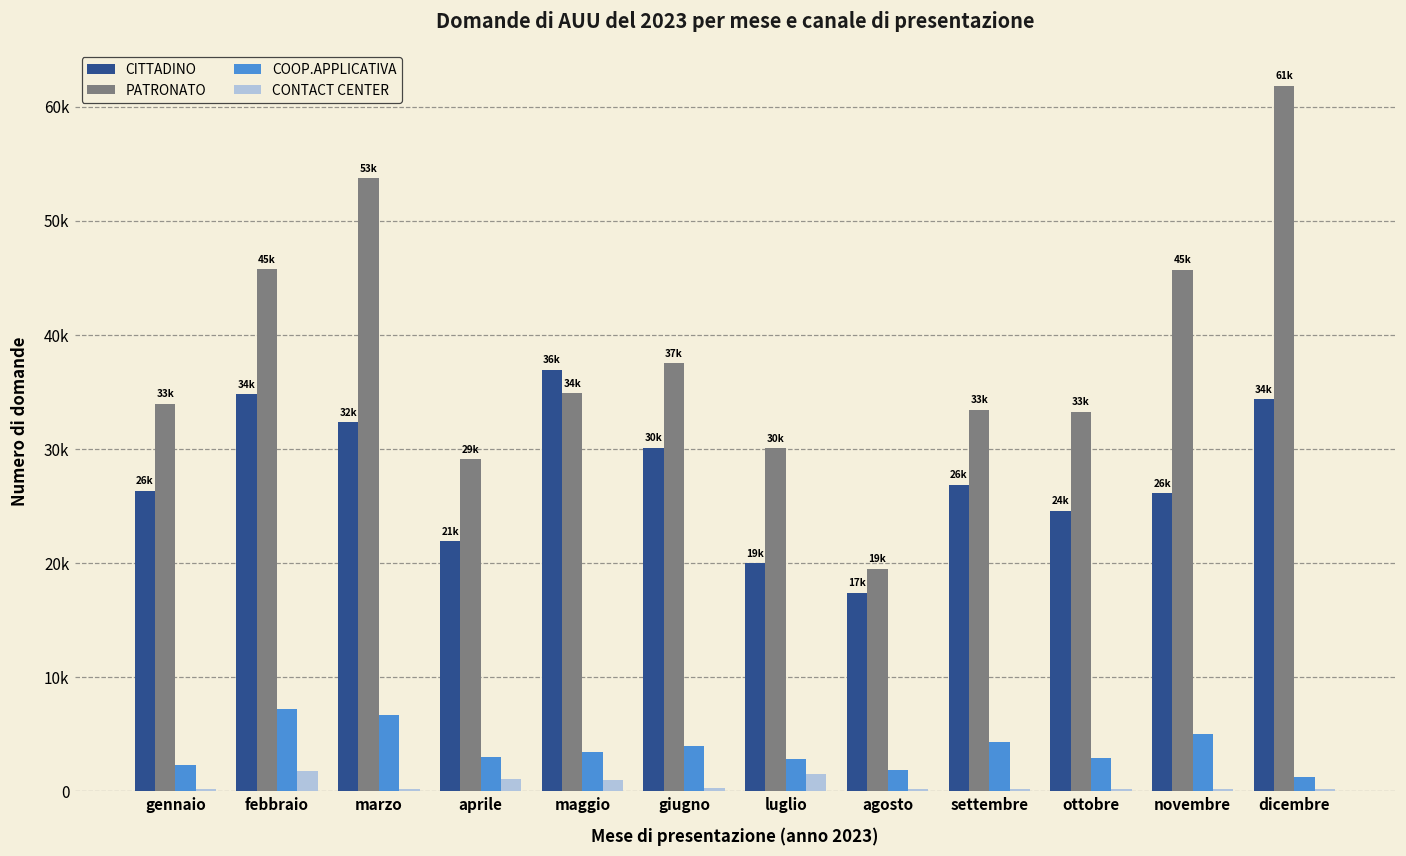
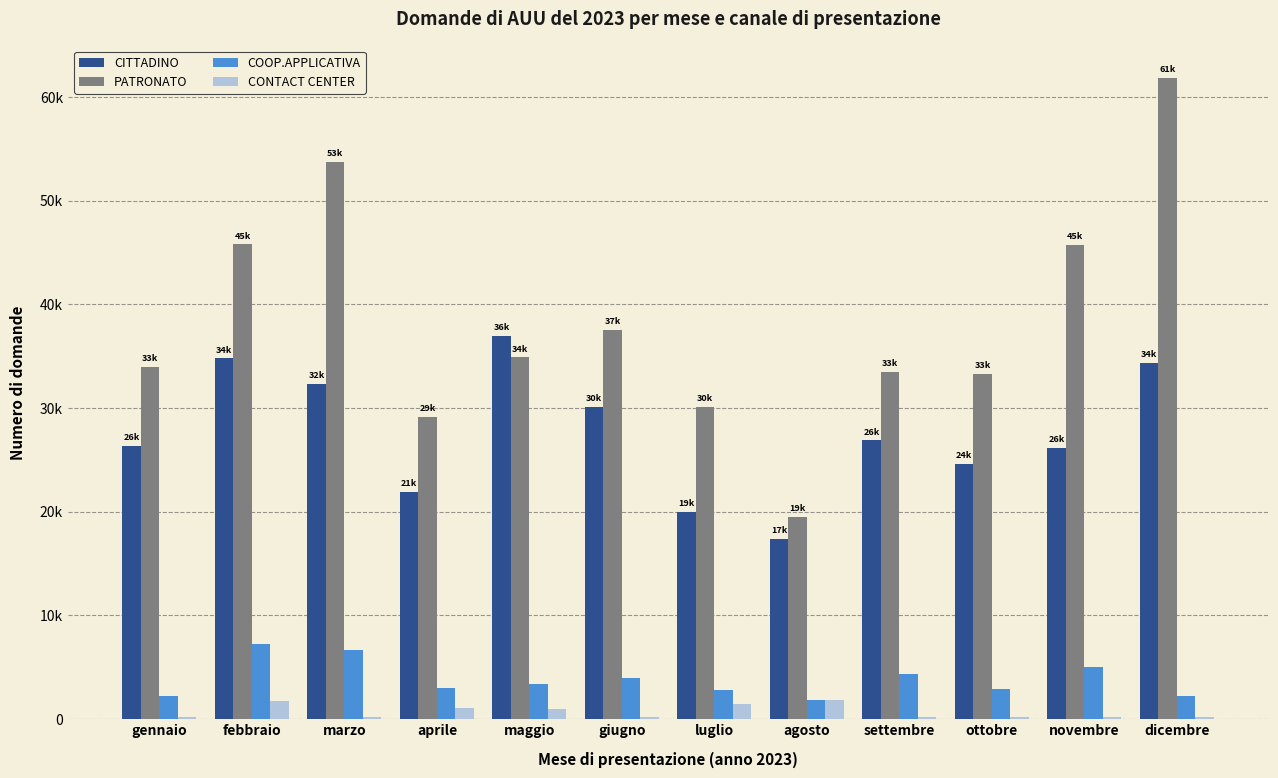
CONTACT CENTER, agosto: 200 -> 1800
COOP.APPLICATIVA, dicembre: 1300 -> 2200
